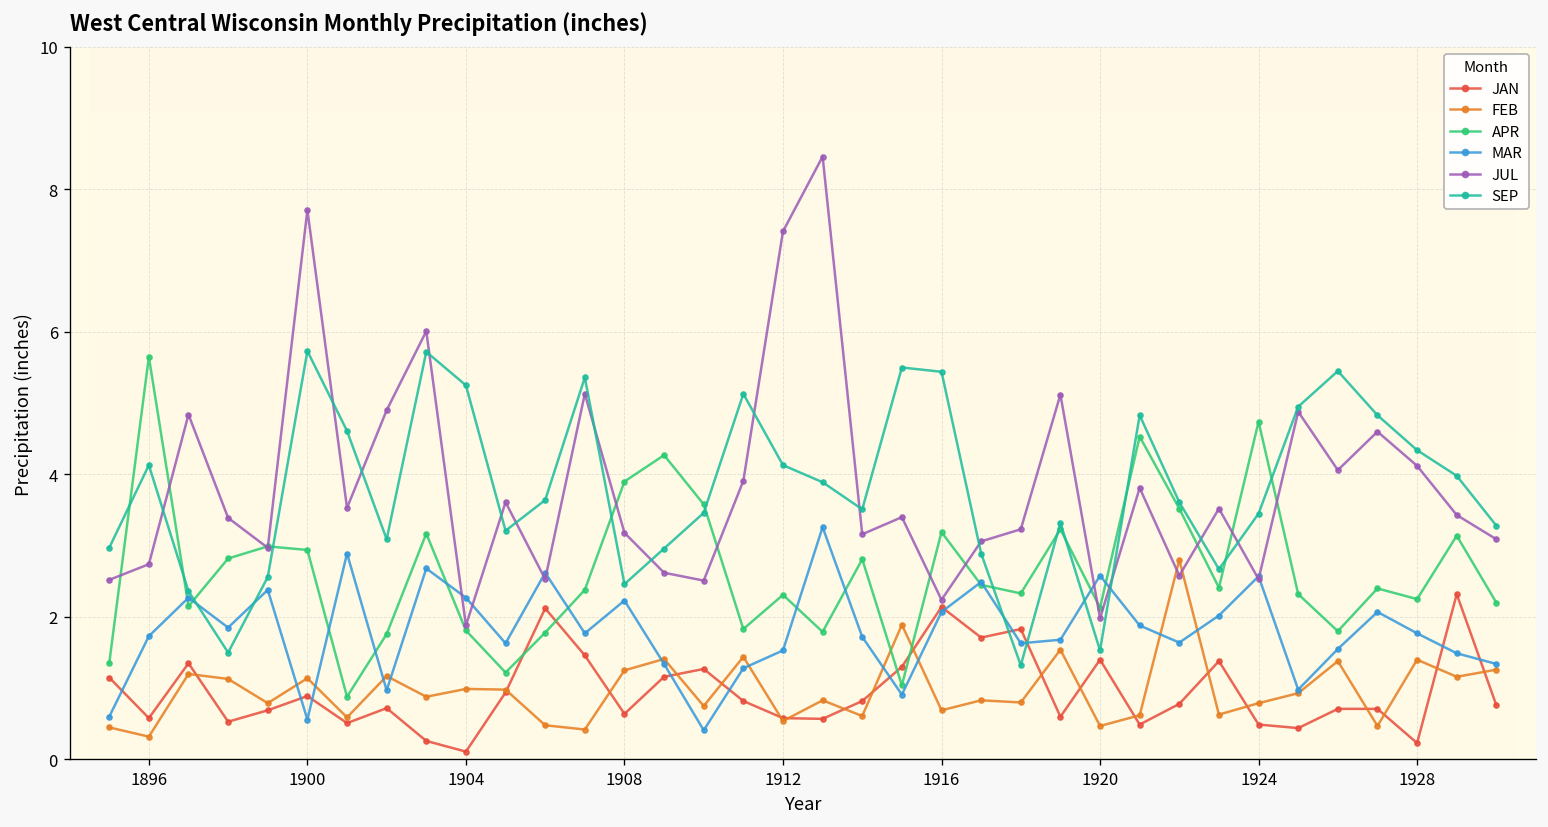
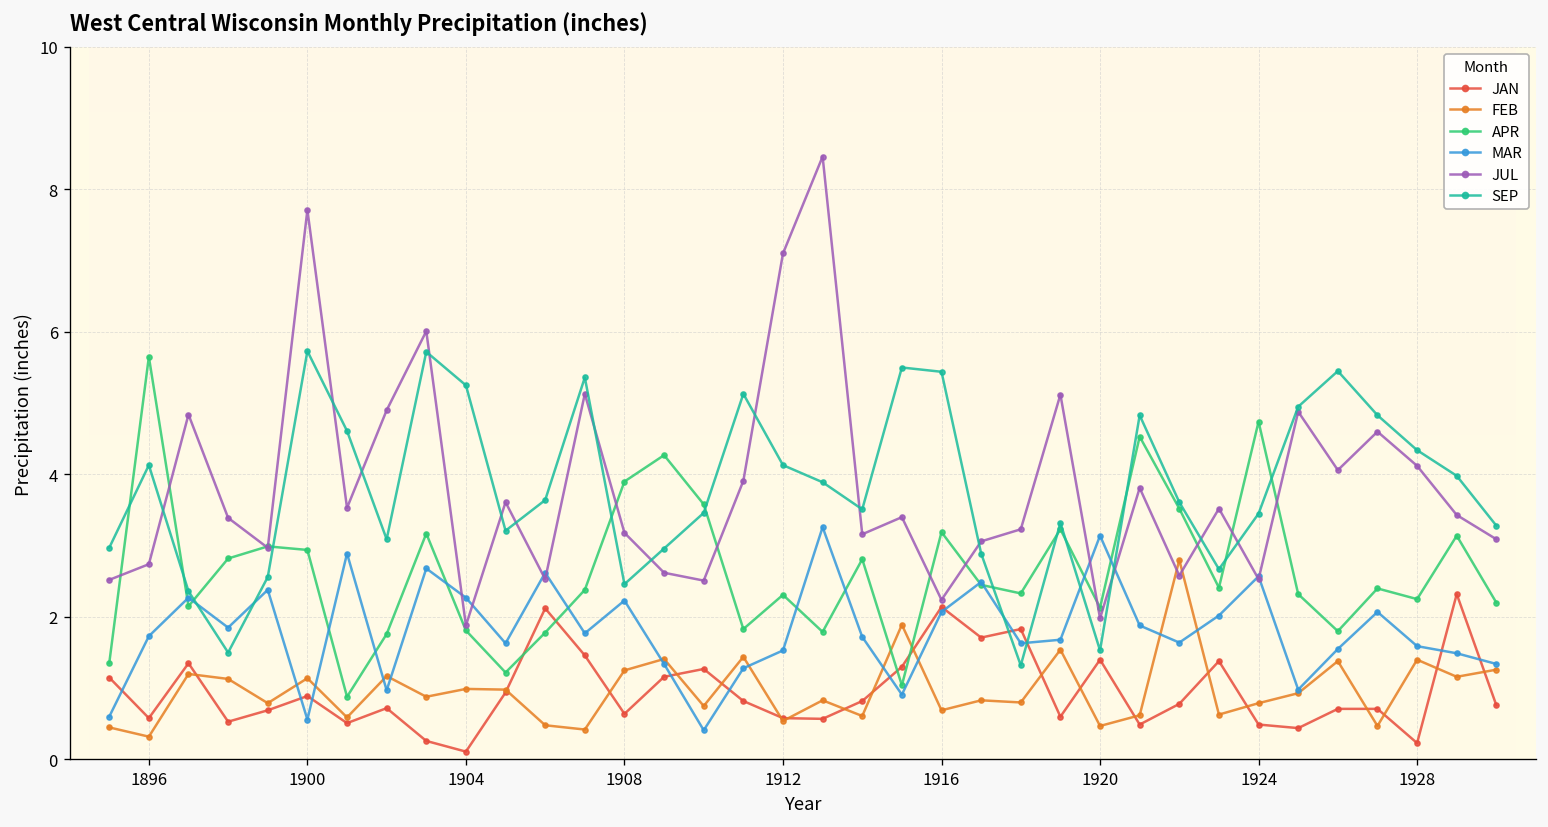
JUL, 1912: 7.4 -> 7.1
MAR, 1920: 2.6 -> 3.1
MAR, 1928: 1.8 -> 1.6
